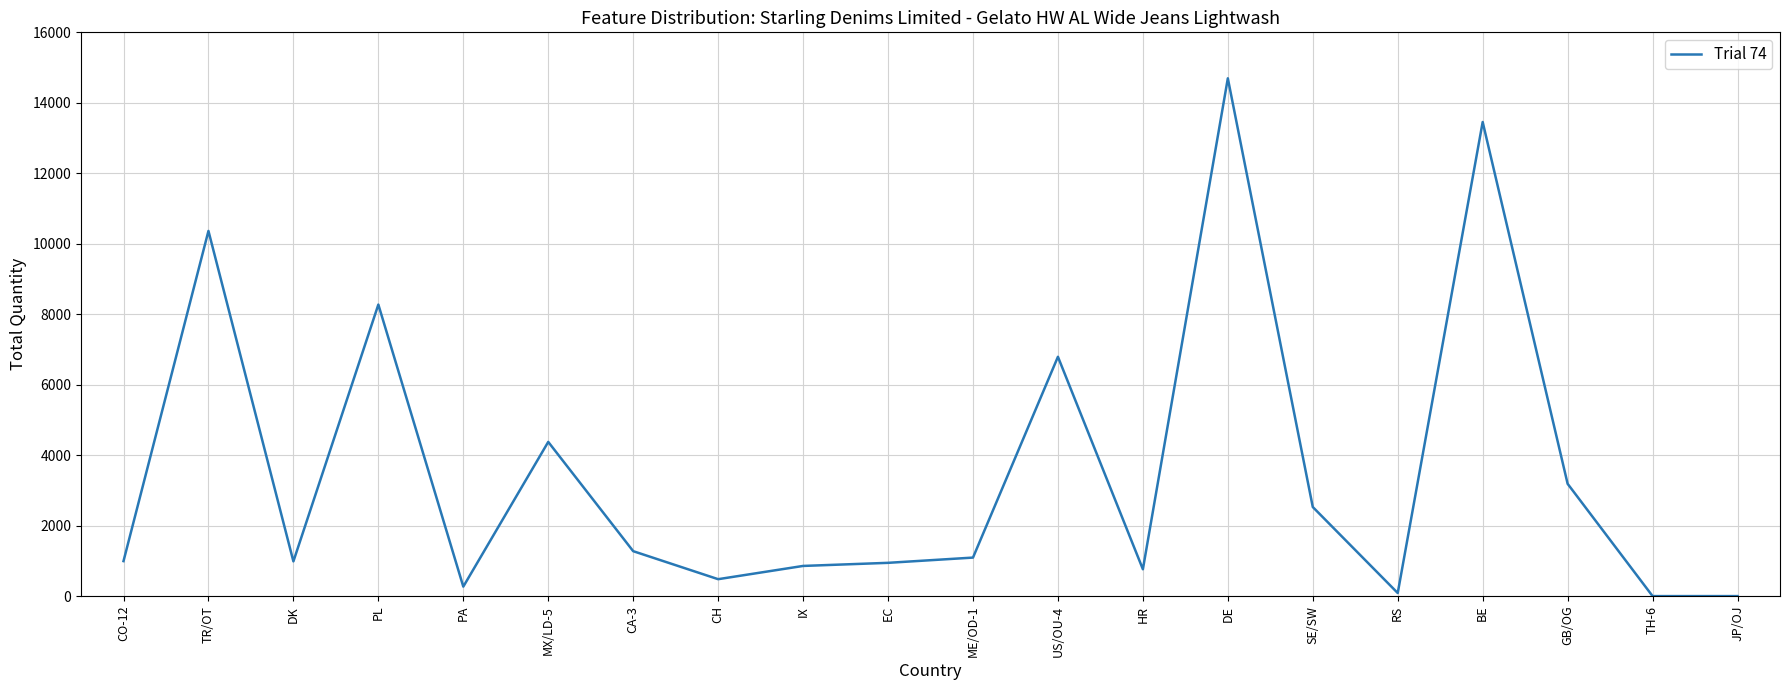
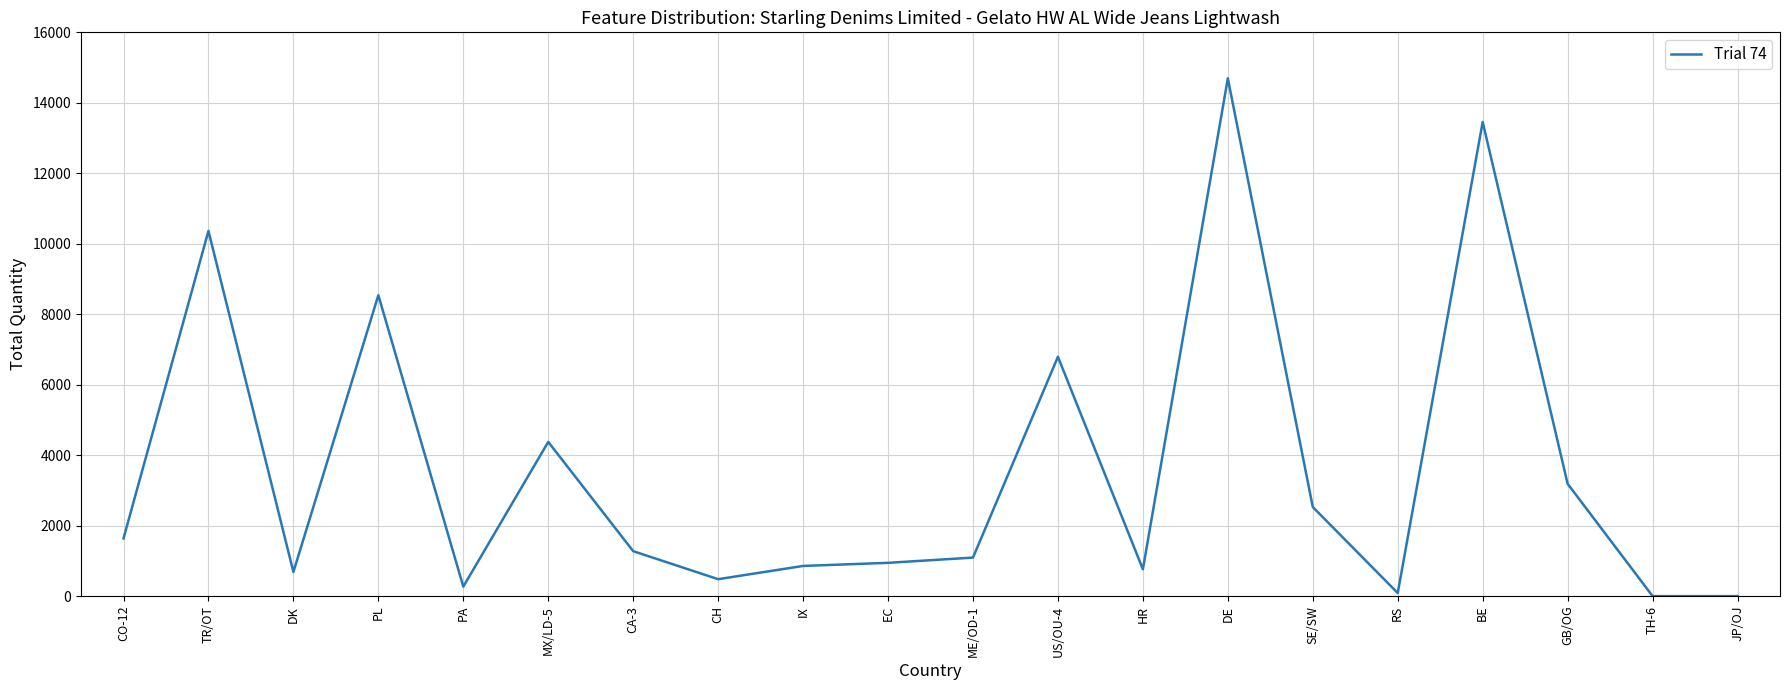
CO-12: 1000 -> 1600
DK: 1000 -> 700
PL: 8300 -> 8500
